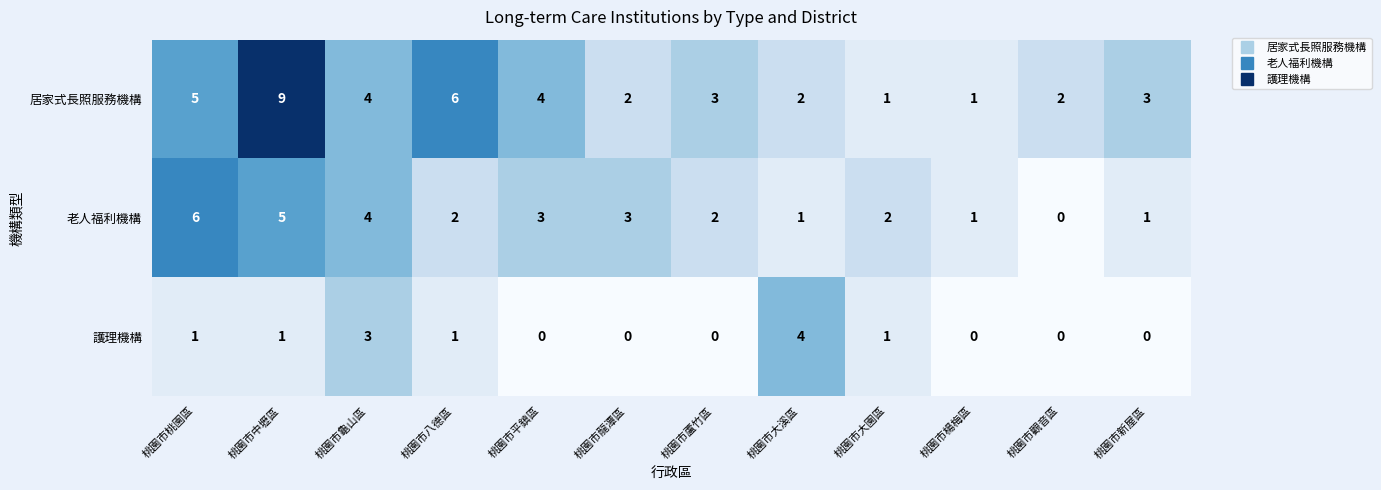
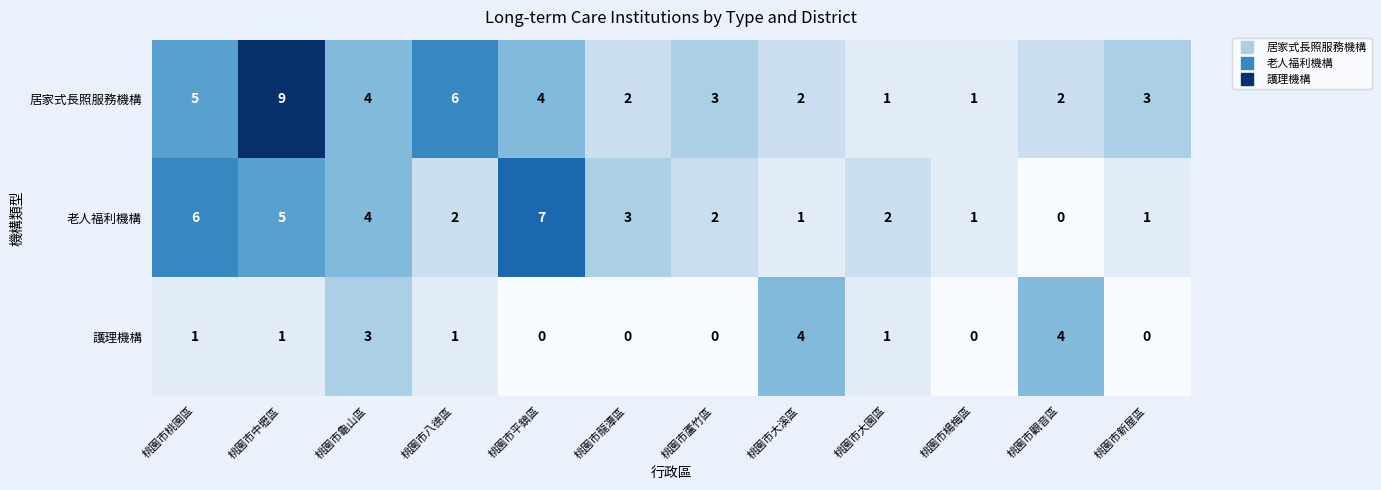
老人福利機構, 桃園市平鎮區: 3 -> 7
護理機構, 桃園市觀音區: 0 -> 4
